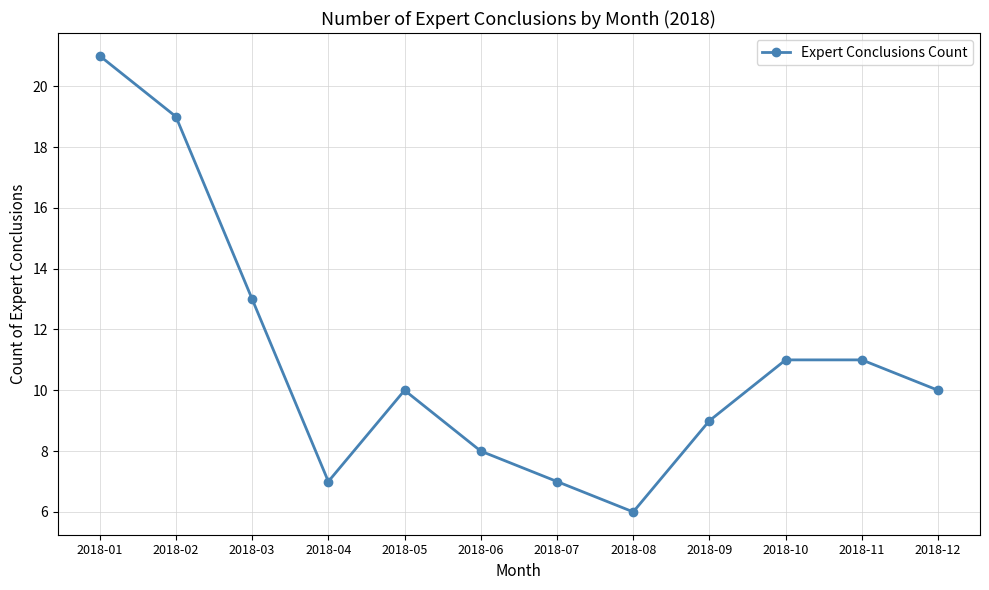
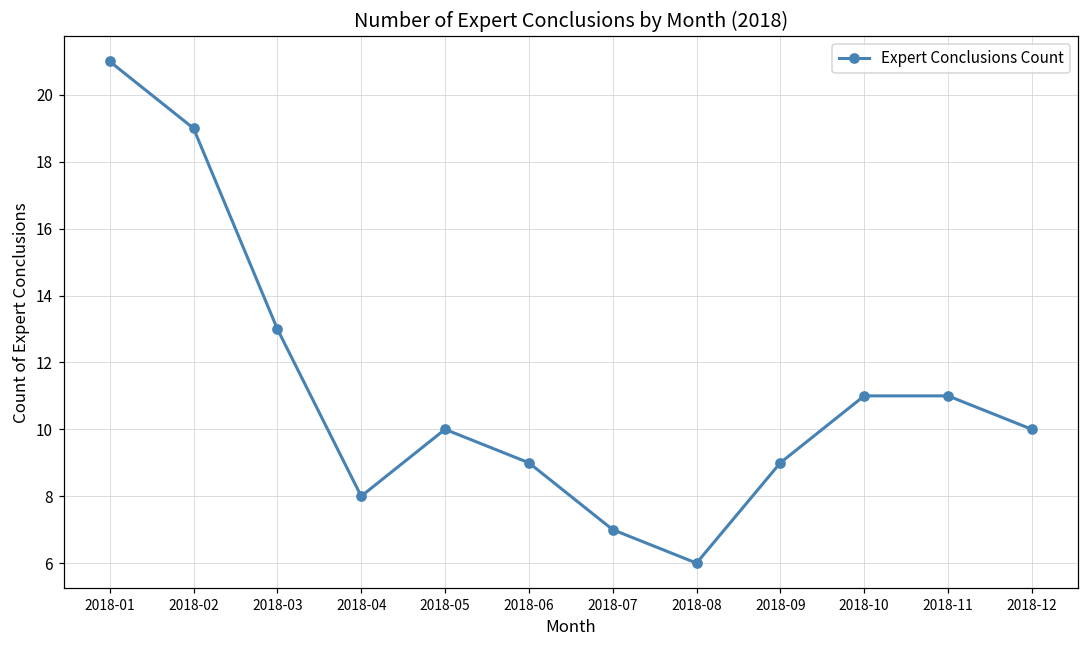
2018-04: 7 -> 8
2018-06: 8 -> 9
